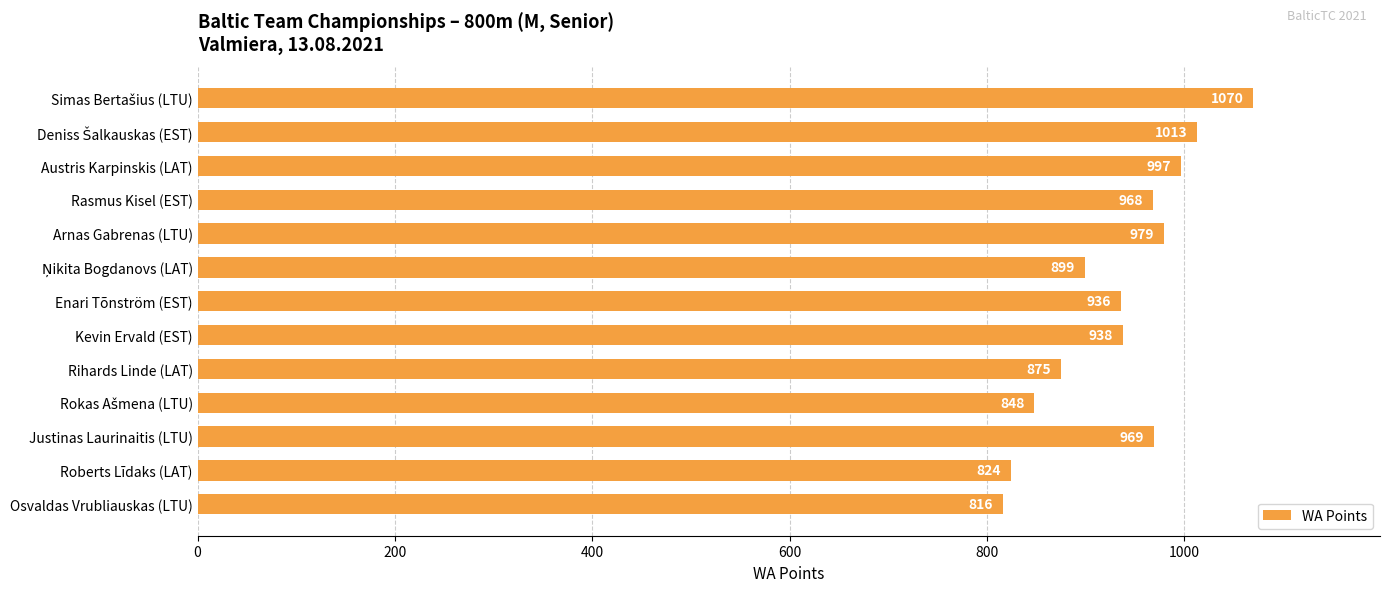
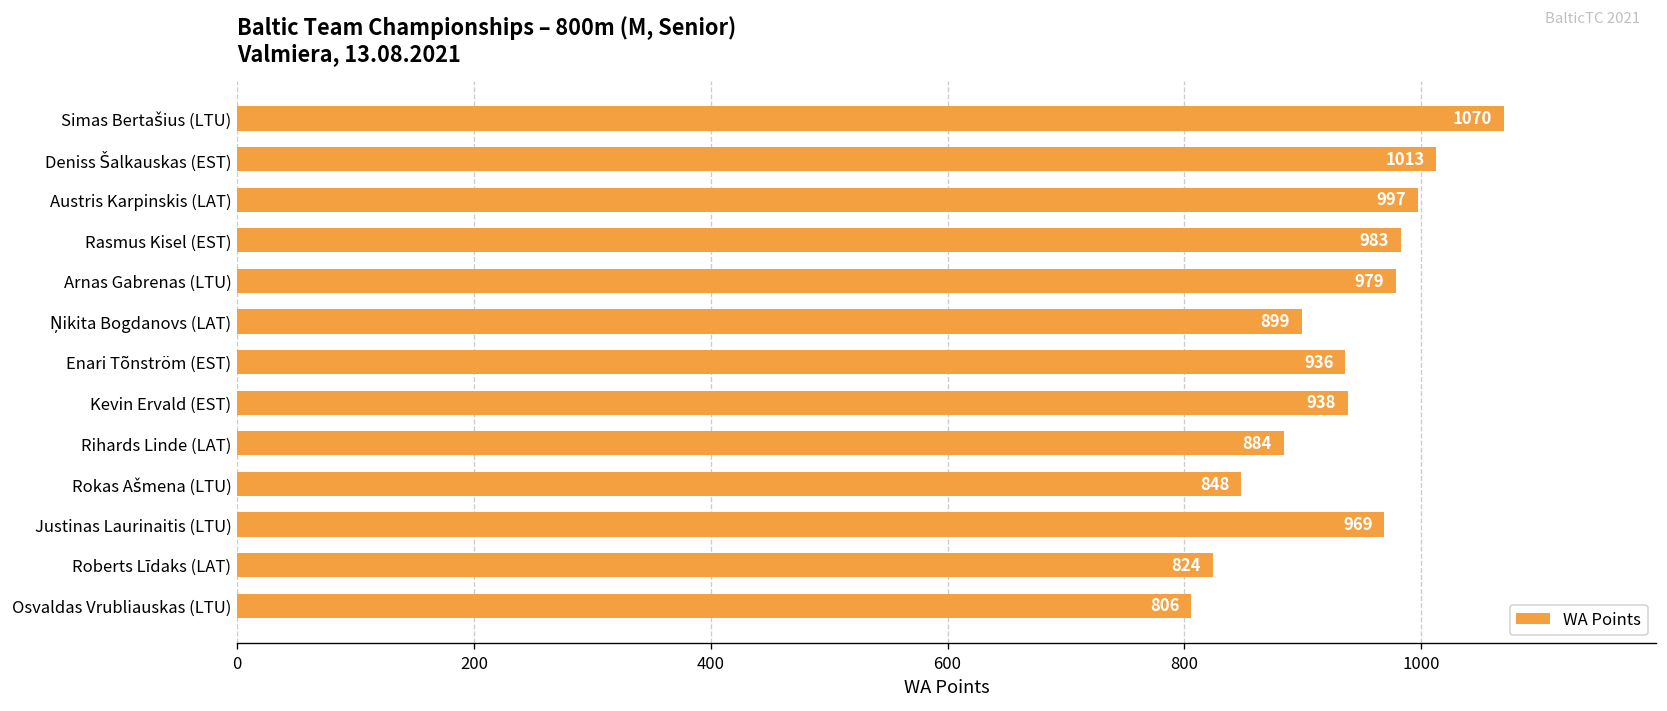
Rasmus Kisel (EST): 968 -> 983
Rihards Linde (LAT): 875 -> 884
Osvaldas Vrubliauskas (LTU): 816 -> 806
